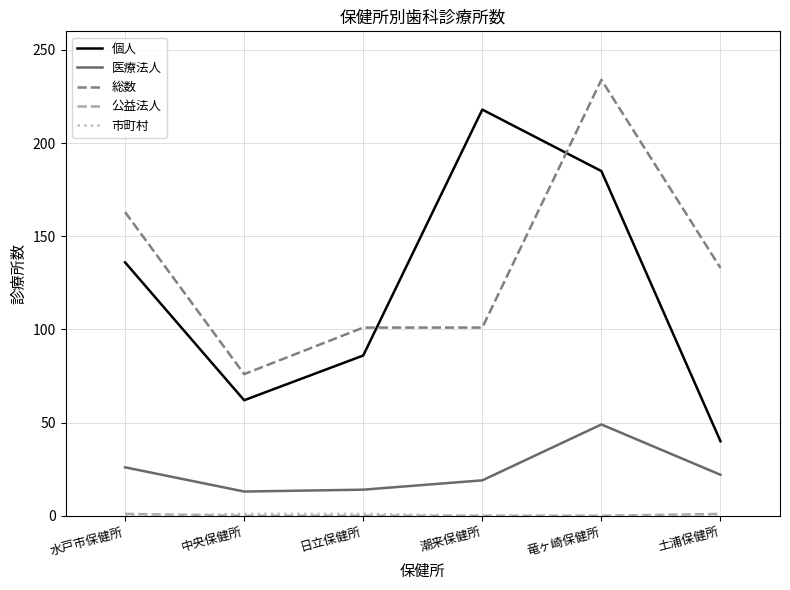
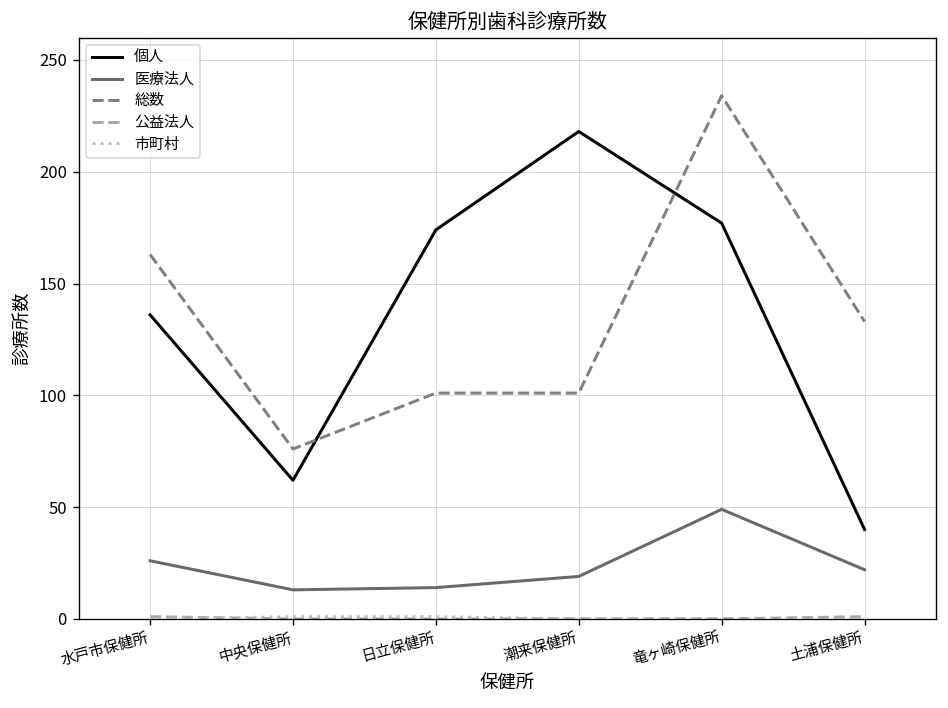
個人, 日立保健所: 86 -> 174
個人, 竜ヶ崎保健所: 185 -> 177
